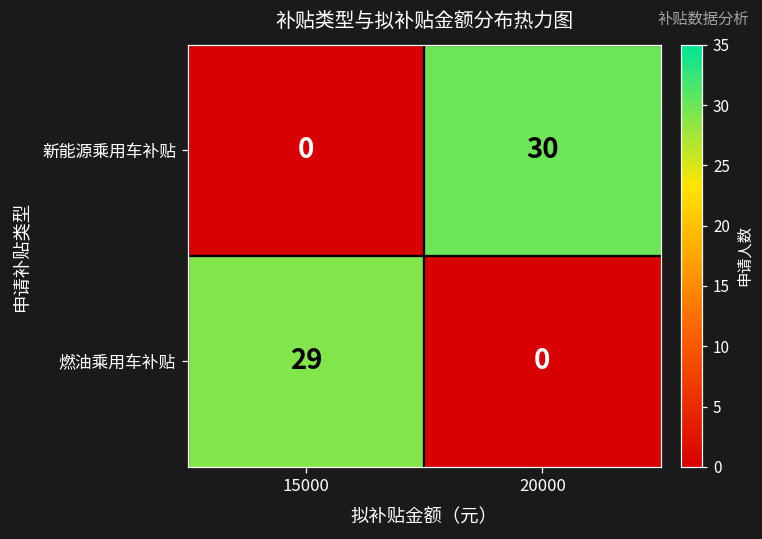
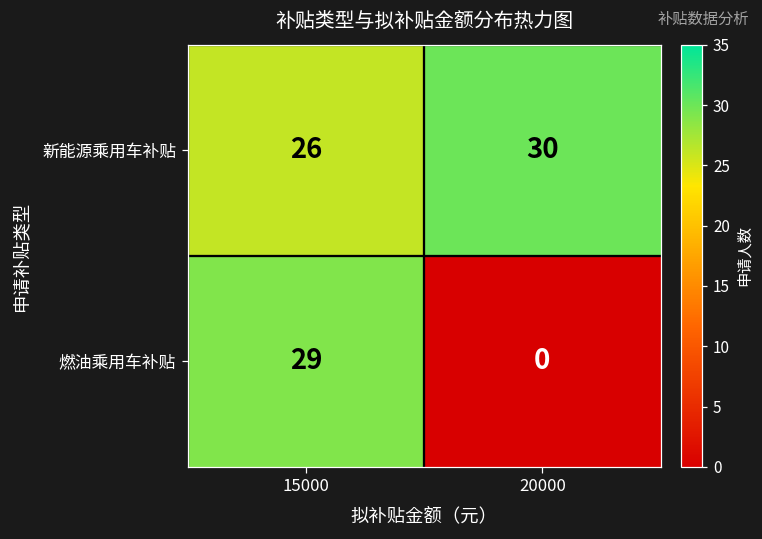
新能源乘用车补贴, 15000: 0 -> 26
